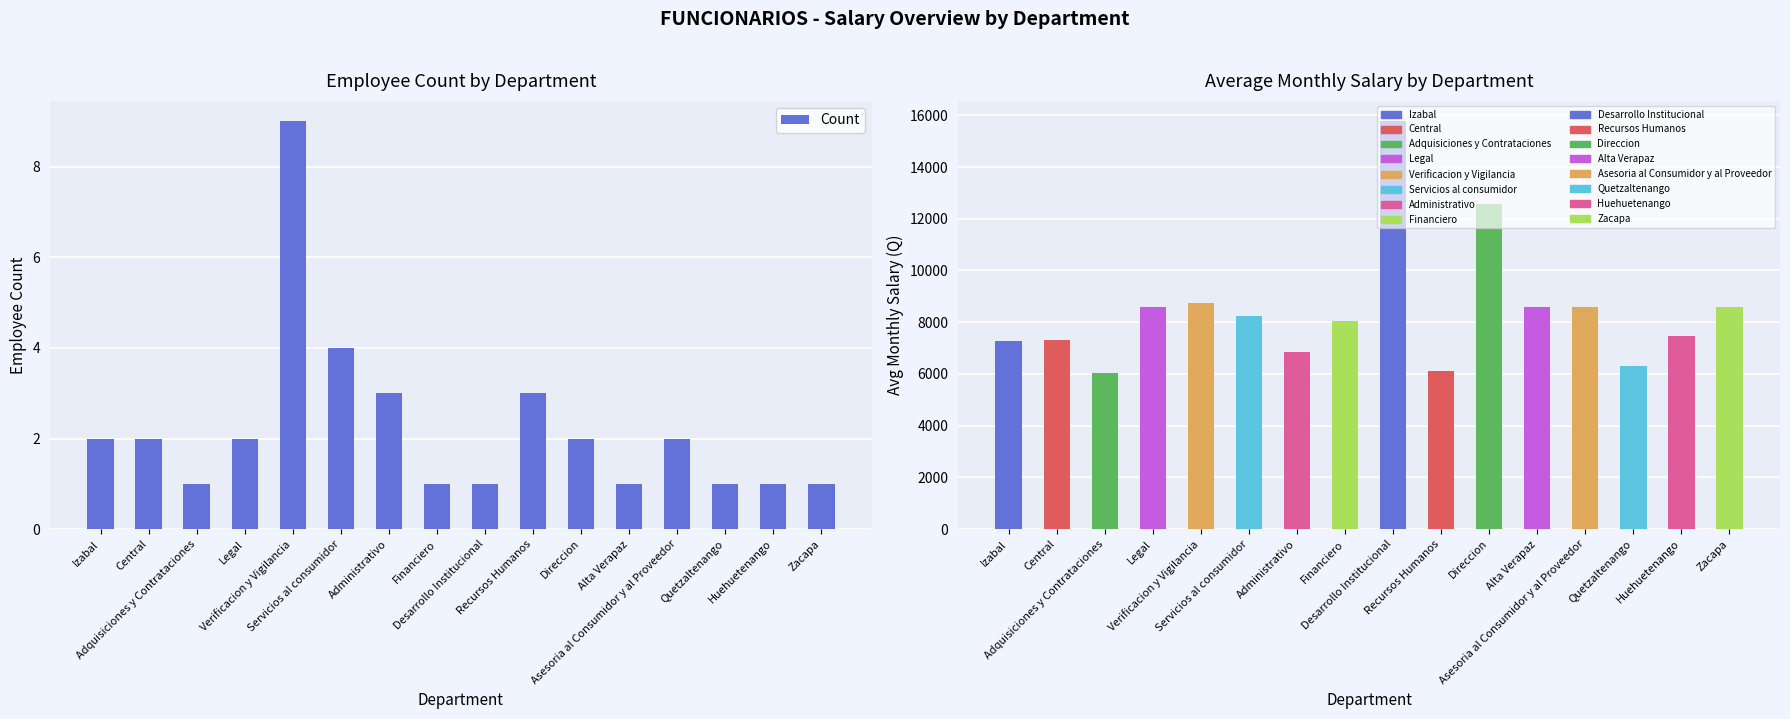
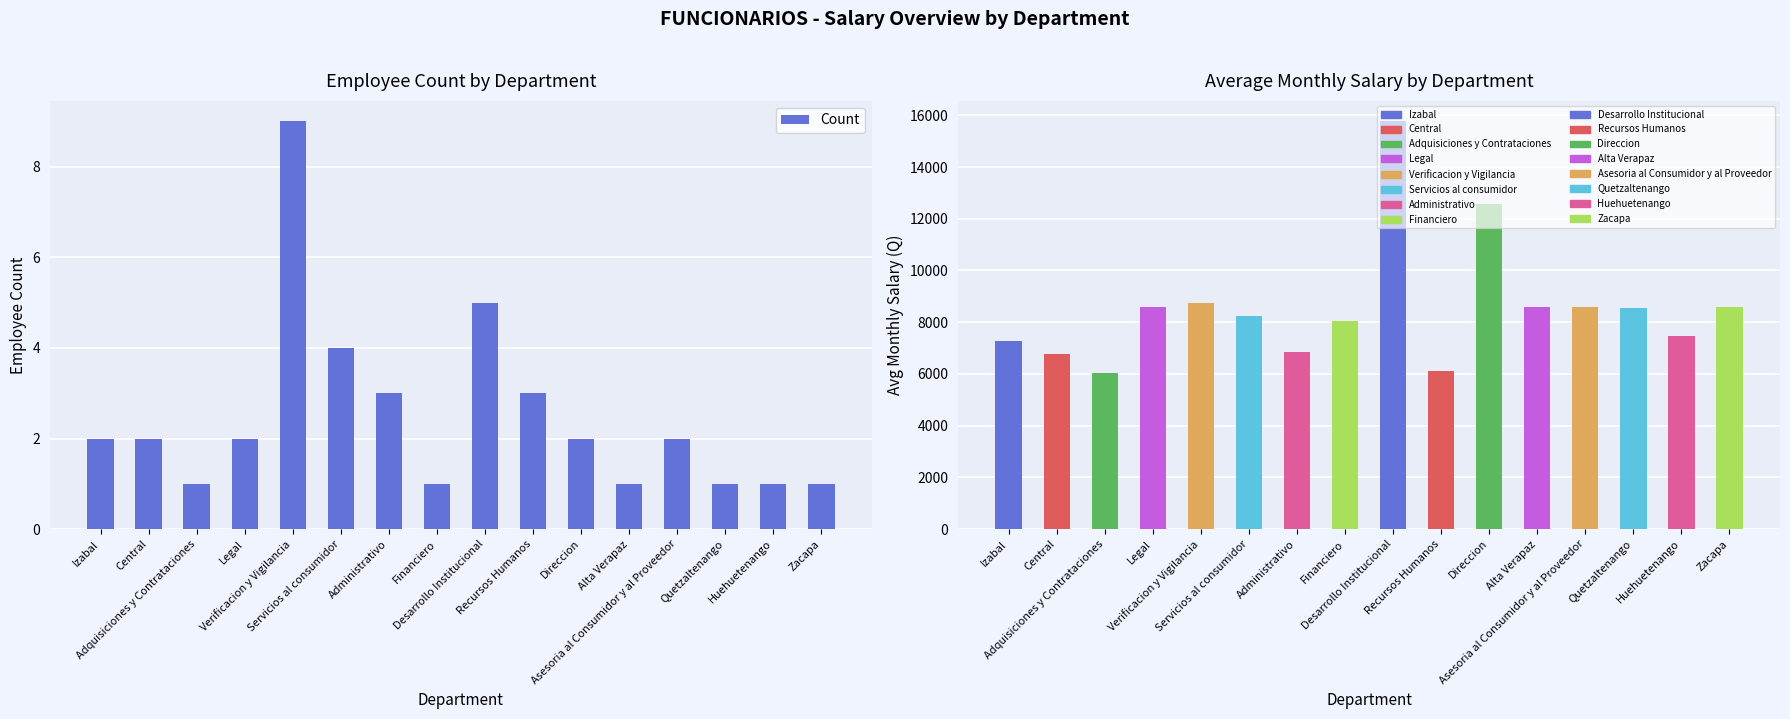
Employee Count by Department, Desarrollo Institucional: 1 -> 5
Average Monthly Salary by Department, Central: 7300 -> 6800
Average Monthly Salary by Department, Quetzaltenango: 6300 -> 8500
